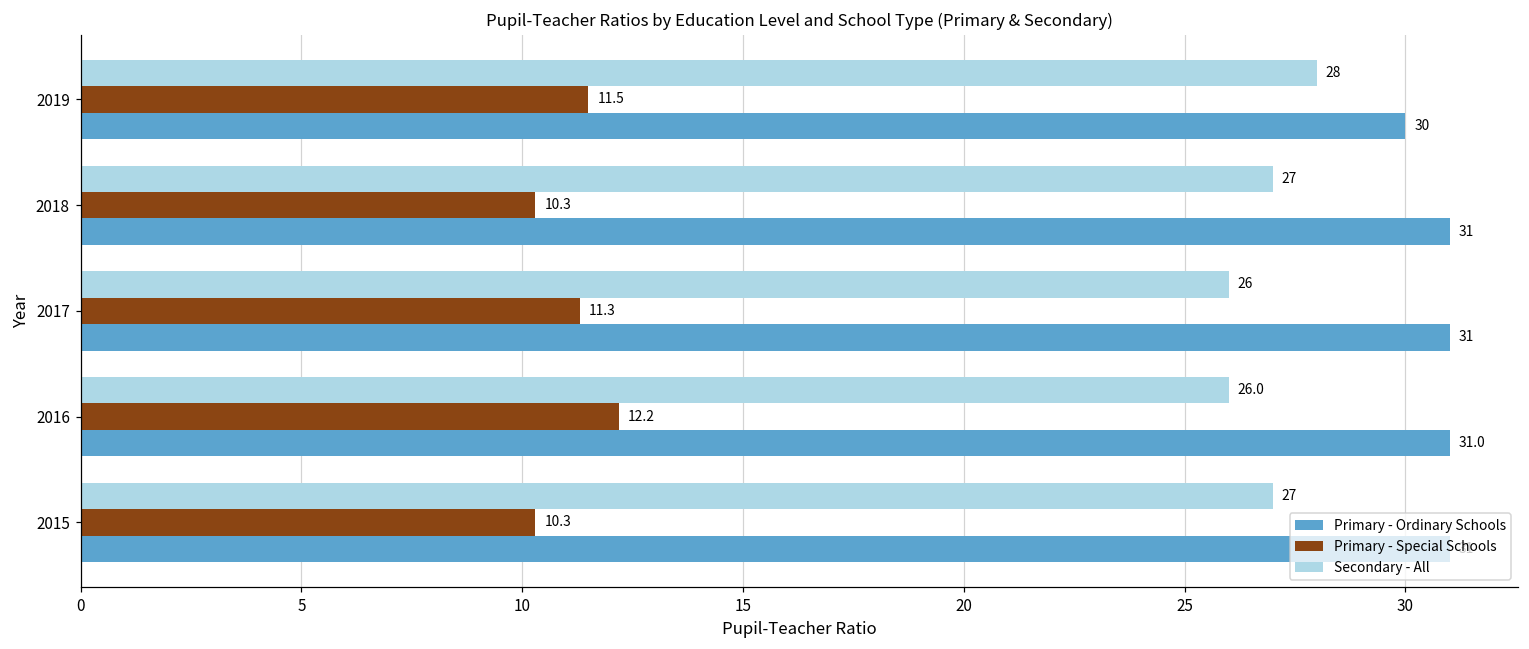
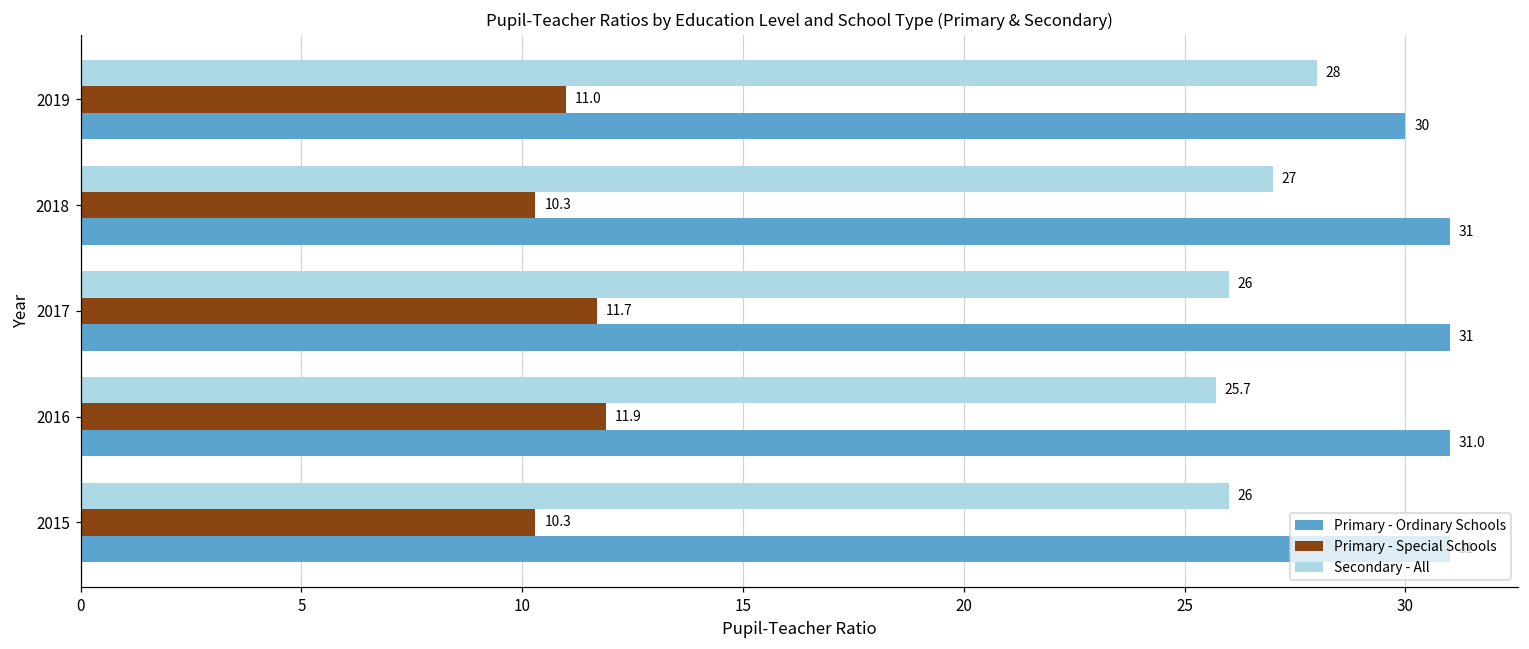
Primary - Special Schools, 2019: 11.5 -> 11.0
Primary - Special Schools, 2017: 11.3 -> 11.7
Secondary - All, 2016: 26.0 -> 25.7
Primary - Special Schools, 2016: 12.2 -> 11.9
Secondary - All, 2015: 27 -> 26
